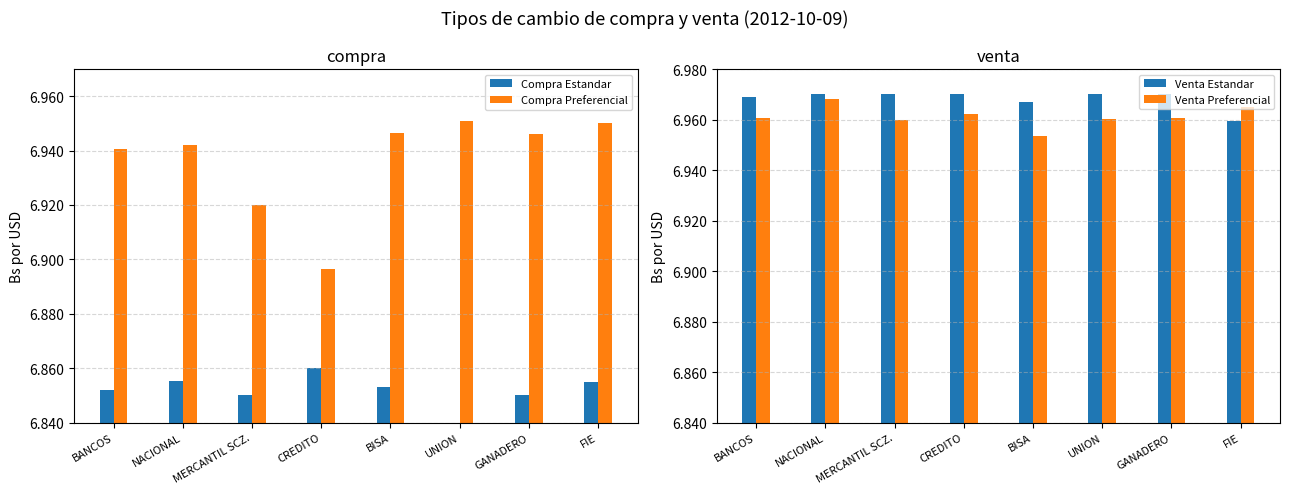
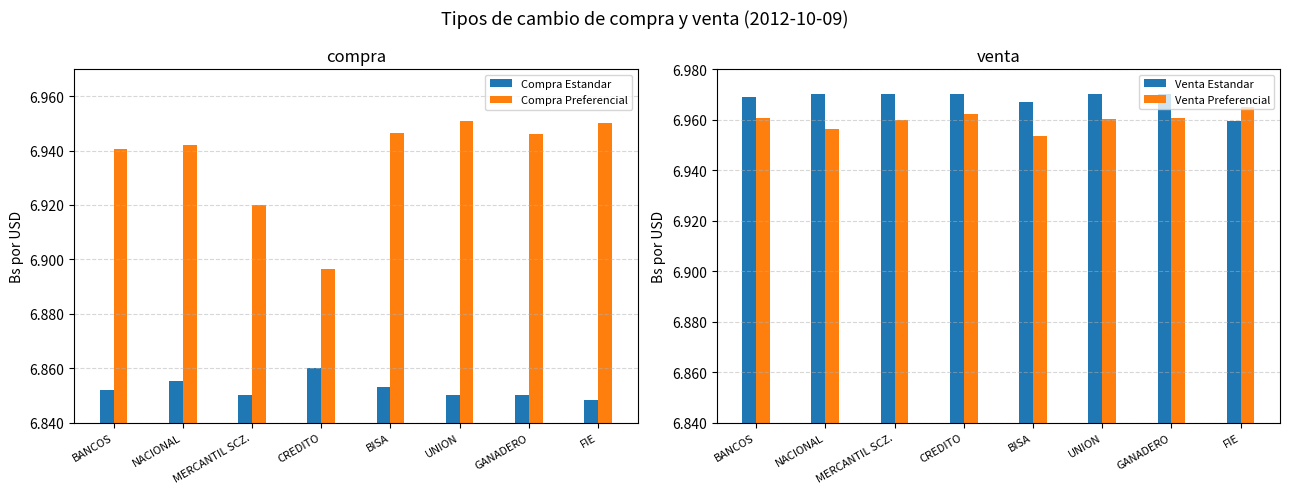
compra, Compra Estandar, UNION: 6.84 -> 6.85
compra, Compra Estandar, FIE: 6.855 -> 6.848
venta, Venta Preferencial, NACIONAL: 6.968 -> 6.956
